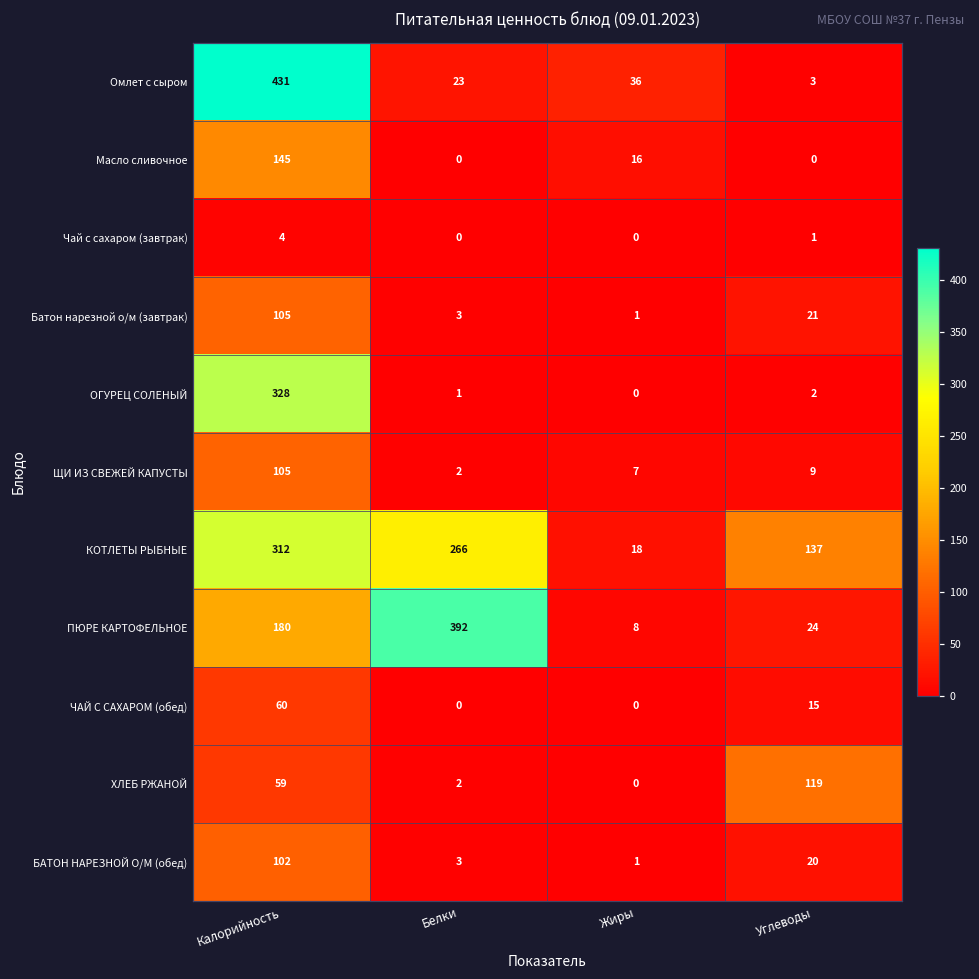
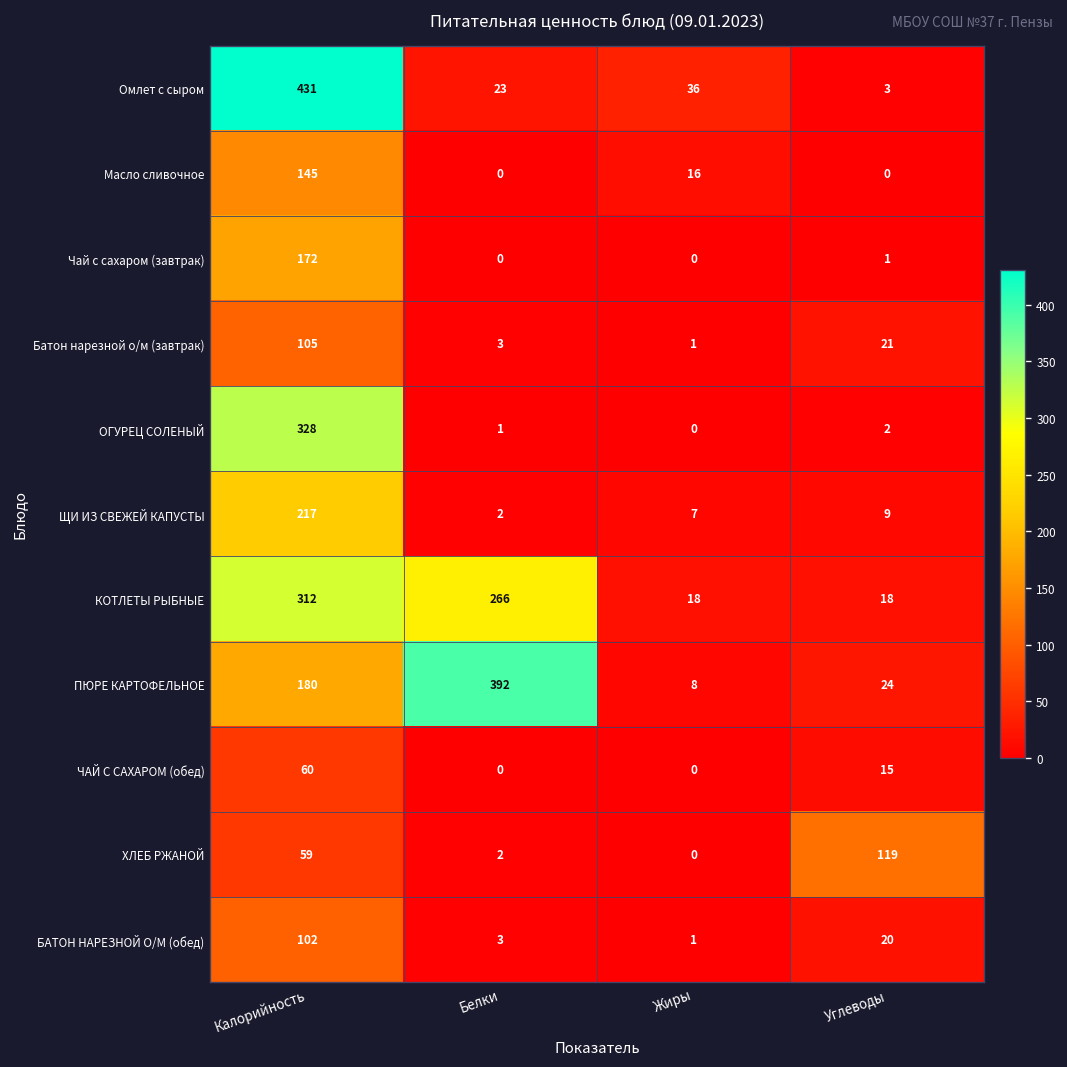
Чай с сахаром (завтрак), Калорийность: 4 -> 172
ЩИ ИЗ СВЕЖЕЙ КАПУСТЫ, Калорийность: 105 -> 217
КОТЛЕТЫ РЫБНЫЕ, Углеводы: 137 -> 18
